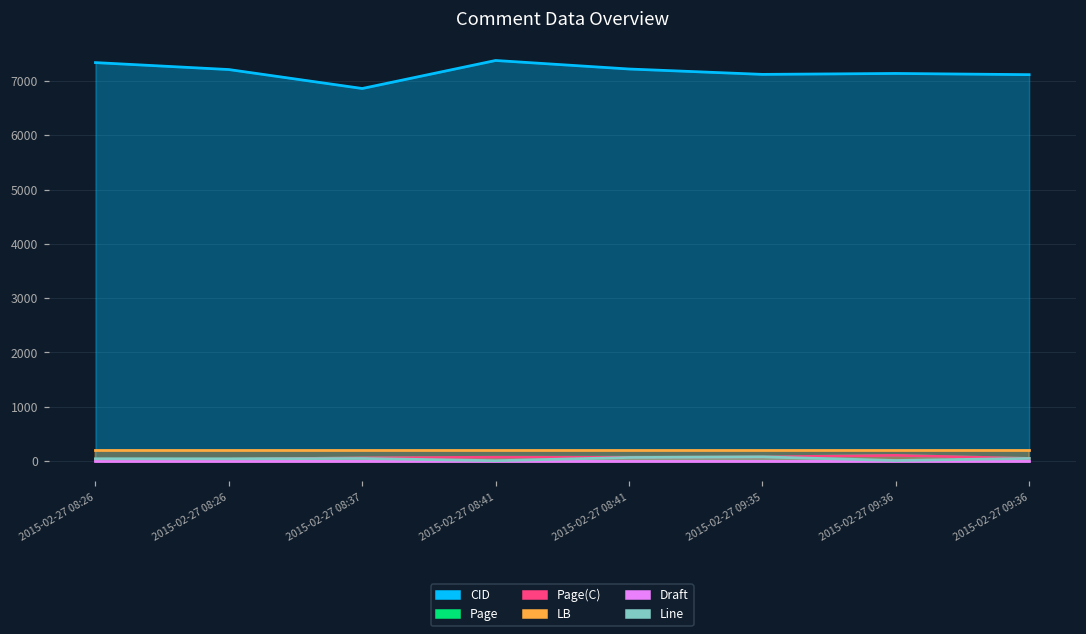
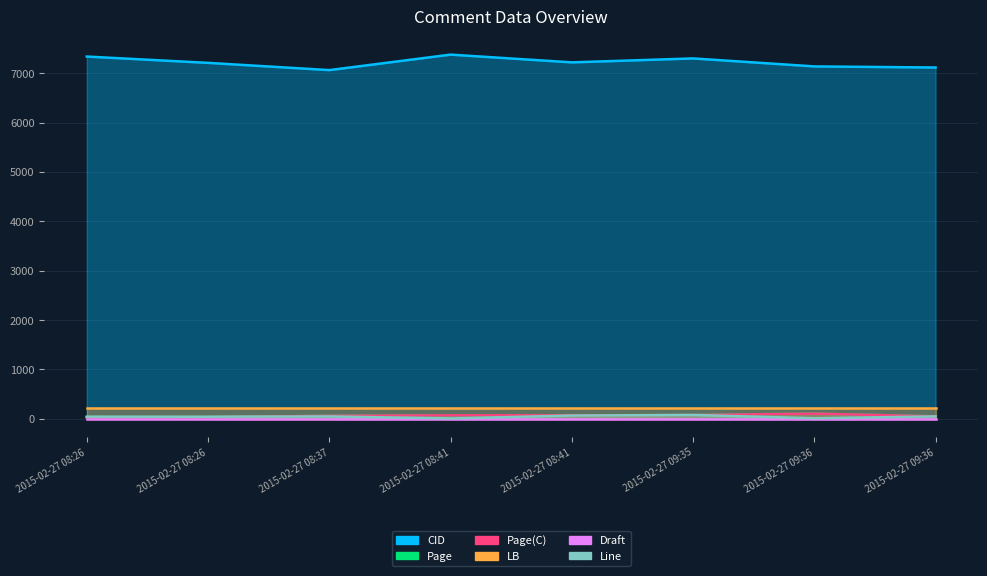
CID, 2015-02-27 08:37: 6900 -> 7100
CID, 2015-02-27 09:35: 7100 -> 7300
